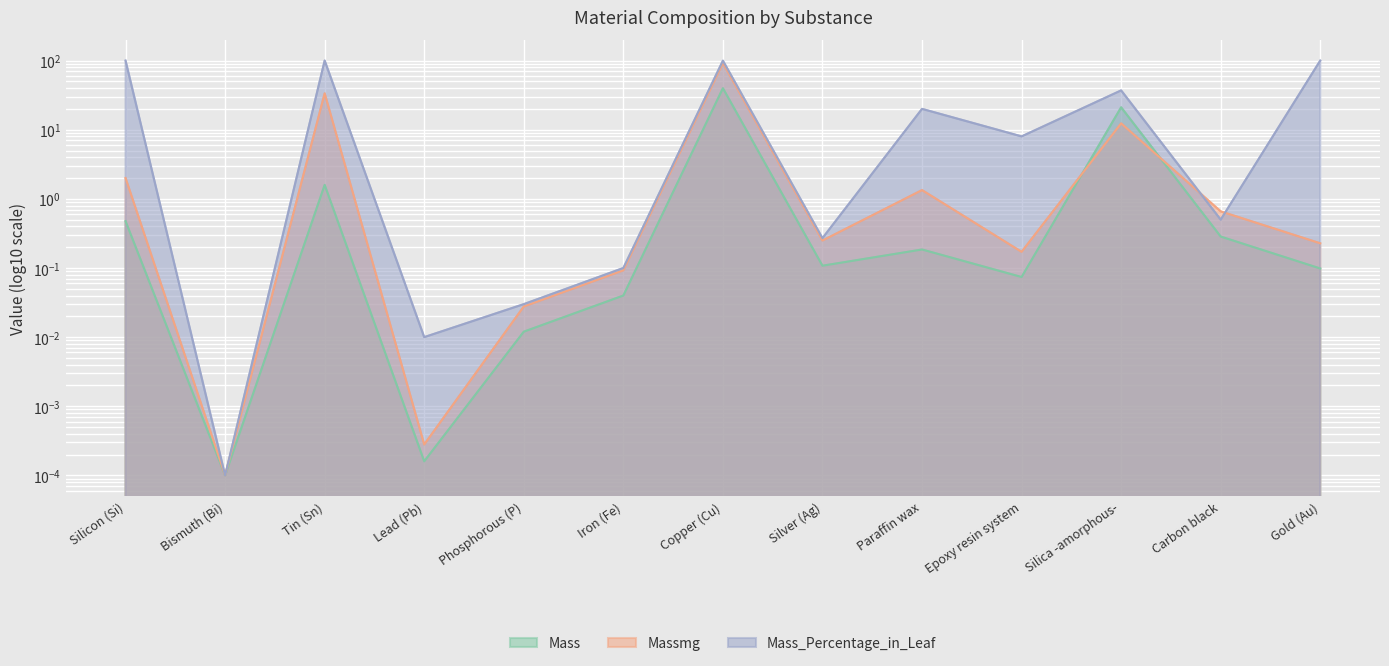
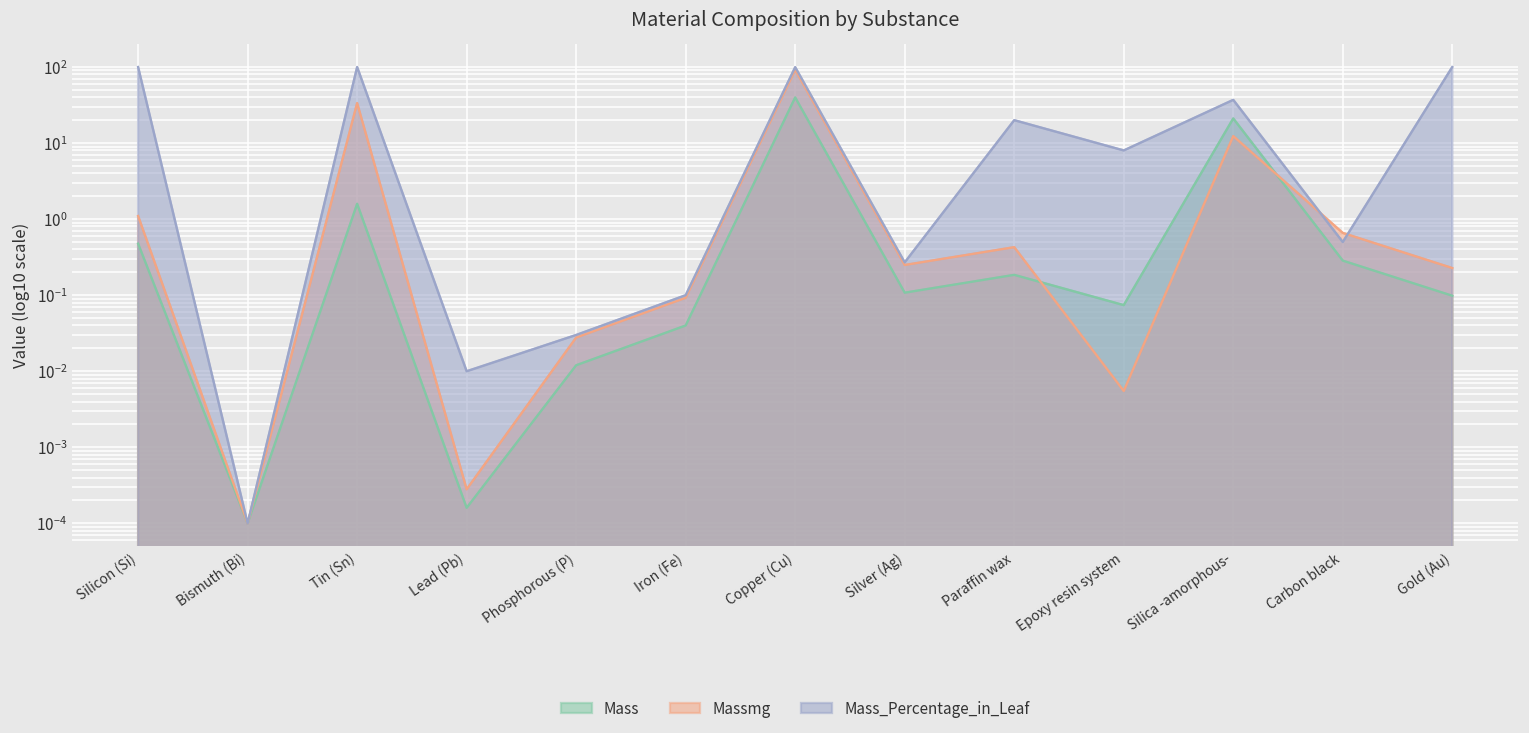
Massmg, Silicon (Si): 2.0 -> 1.1
Massmg, Paraffin wax: 1.3 -> 0.4
Massmg, Epoxy resin system: 0.17 -> 0.006
